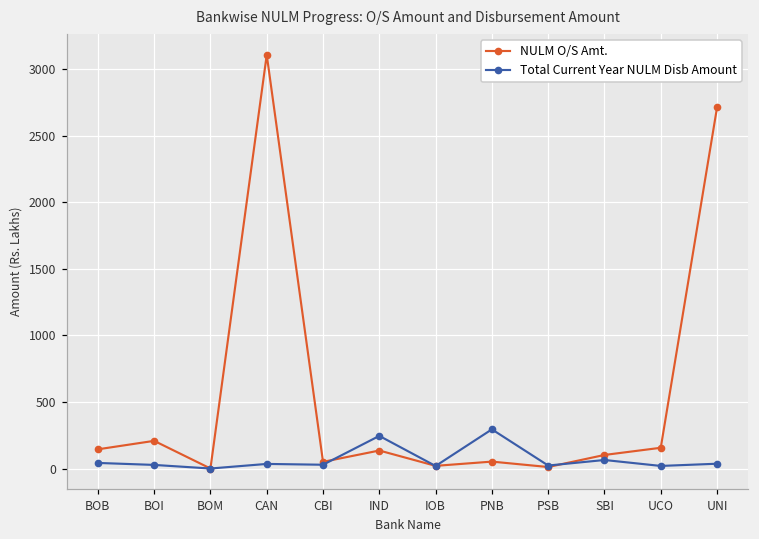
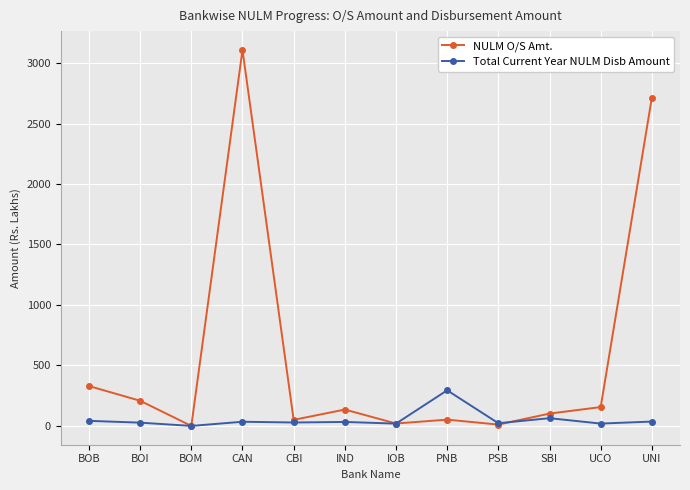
NULM O/S Amt., BOB: 140 -> 330
Total Current Year NULM Disb Amount, IND: 250 -> 30
